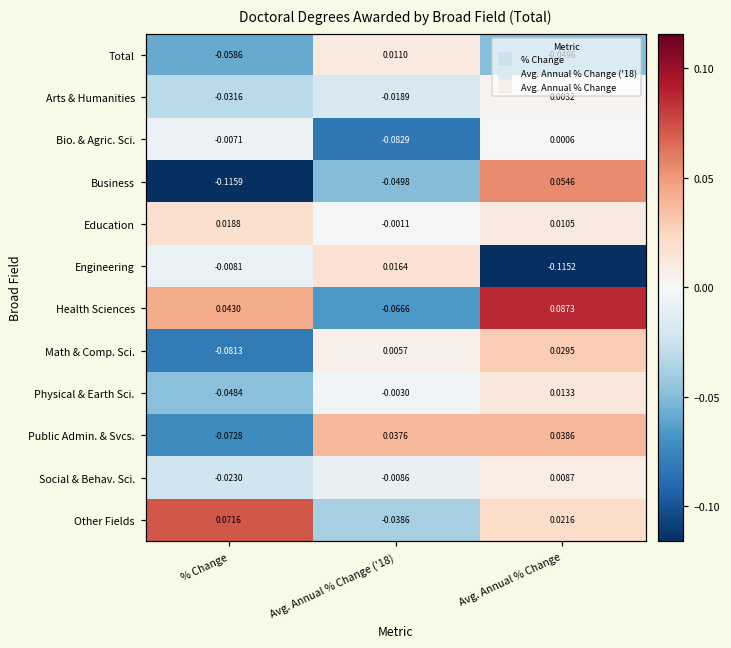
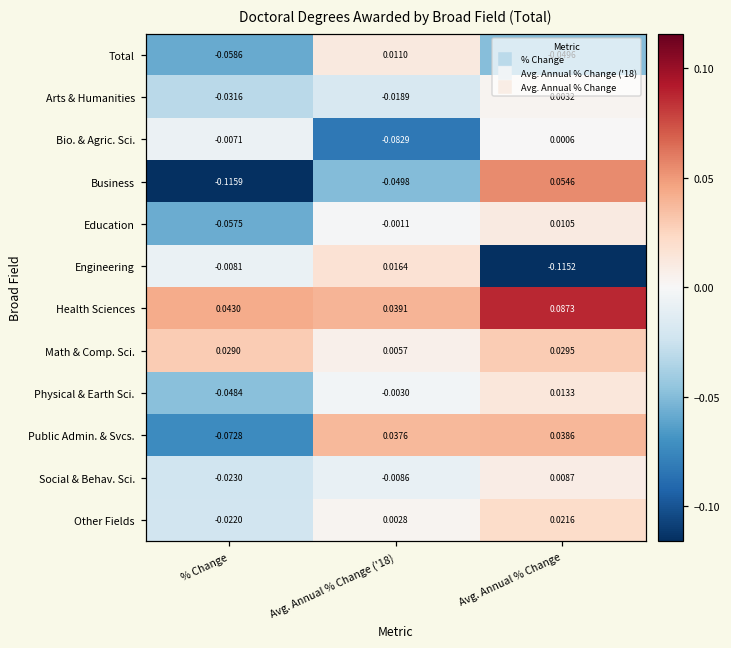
Education, % Change: 0.0188 -> -0.0575
Health Sciences, Avg. Annual % Change ('18): -0.0666 -> 0.0391
Math & Comp. Sci., % Change: -0.0813 -> 0.0290
Other Fields, % Change: 0.0716 -> -0.0220
Other Fields, Avg. Annual % Change ('18): -0.0386 -> 0.0028
